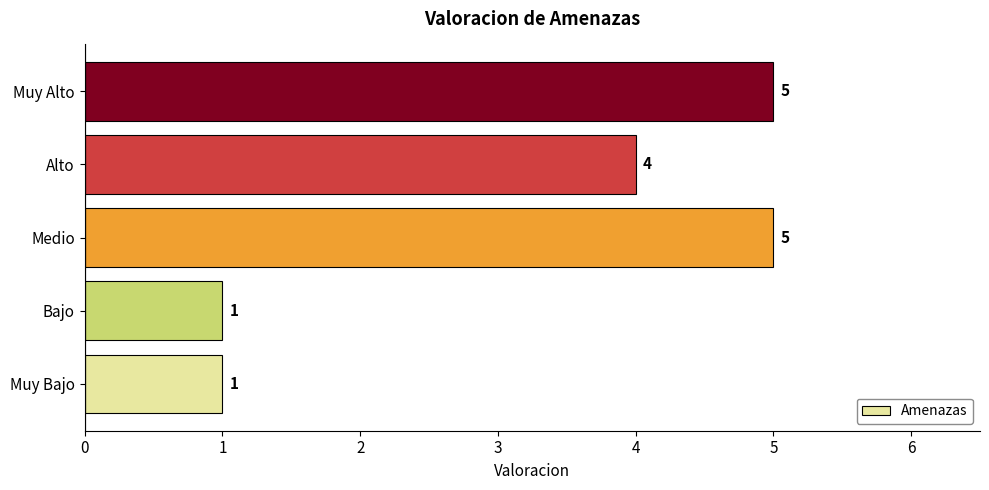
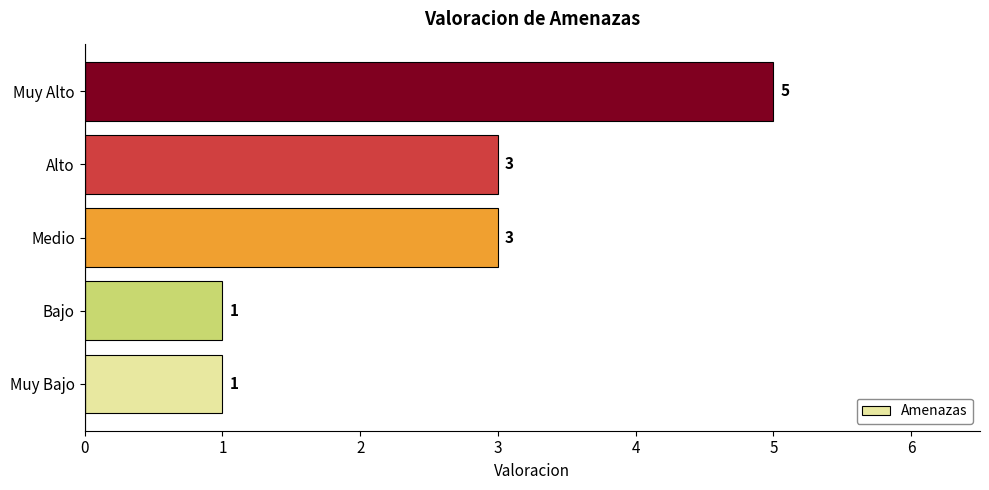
Alto: 4 -> 3
Medio: 5 -> 3
